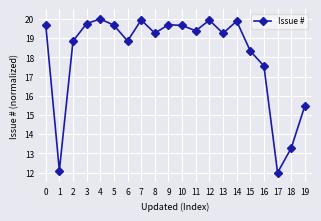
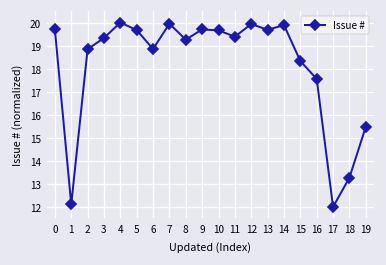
3: 19.8 -> 19.3
13: 19.3 -> 19.7
